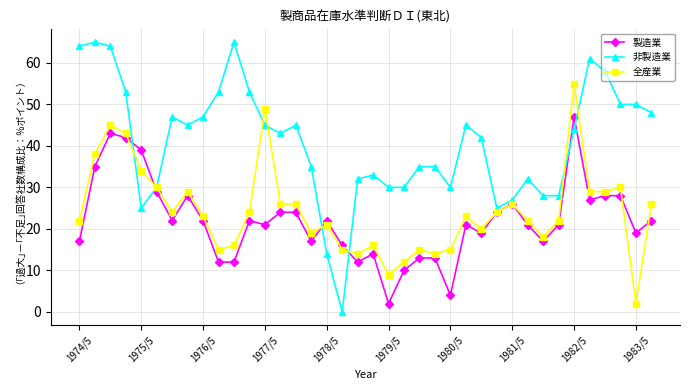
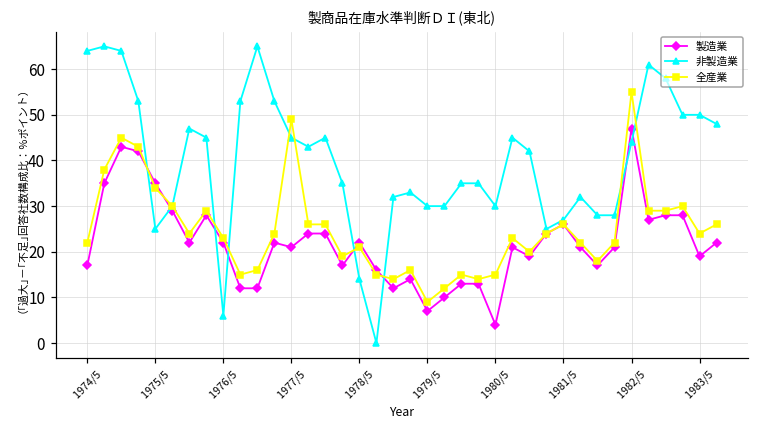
製造業, 1975/5: 39 -> 35
非製造業, 1976/5: 47 -> 6
製造業, 1979/5: 2 -> 7
全産業, 1983/5: 2 -> 24
